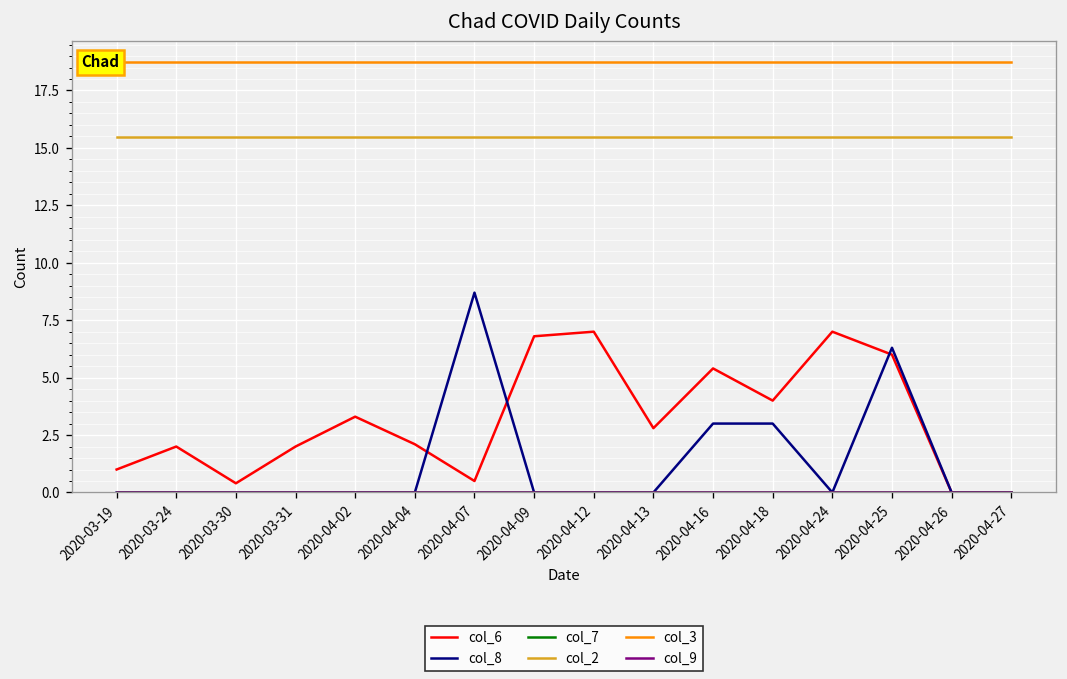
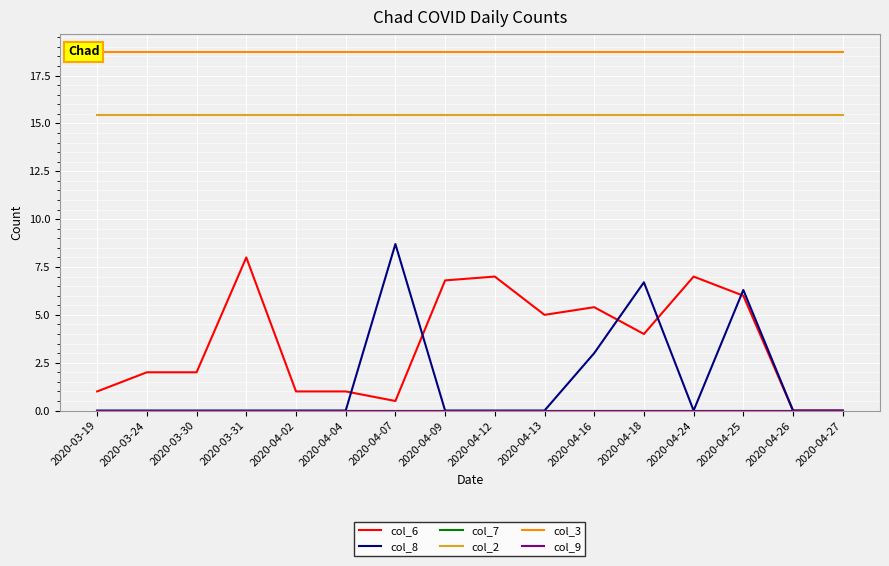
col_6, 2020-03-30: 0.4 -> 2.0
col_6, 2020-03-31: 2 -> 8
col_6, 2020-04-02: 3.3 -> 1.0
col_6, 2020-04-04: 2.1 -> 1.0
col_6, 2020-04-13: 2.8 -> 5.0
col_8, 2020-04-18: 3.0 -> 6.7
